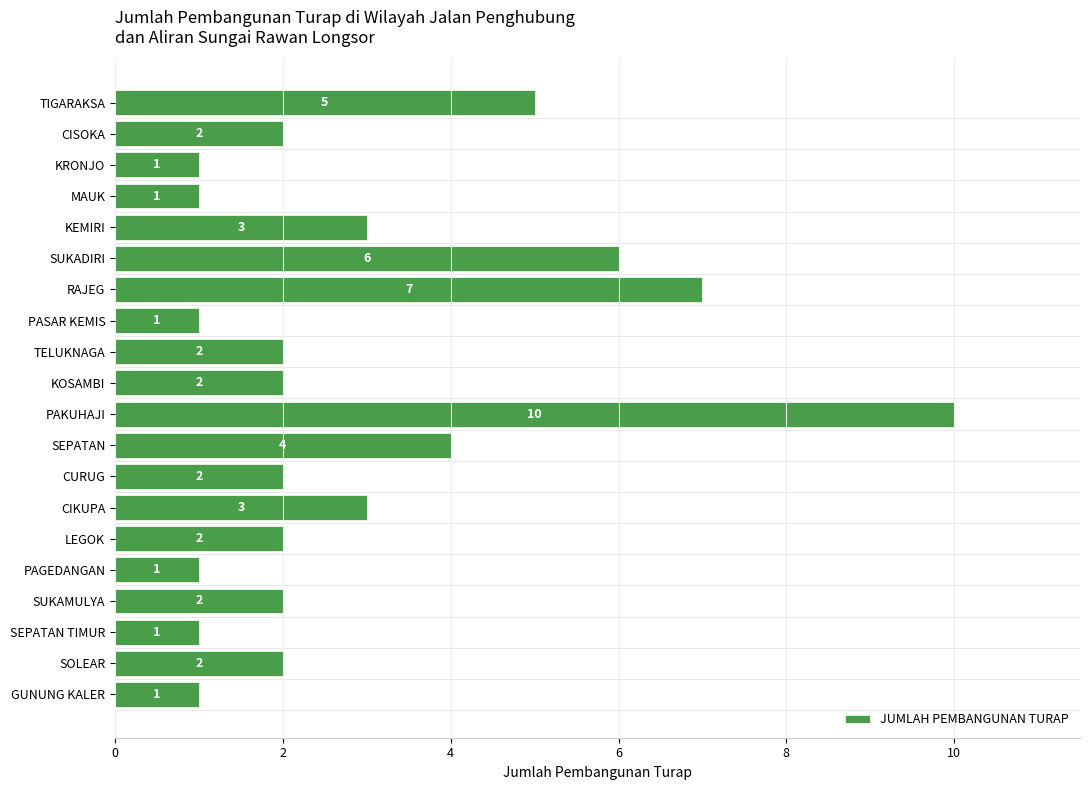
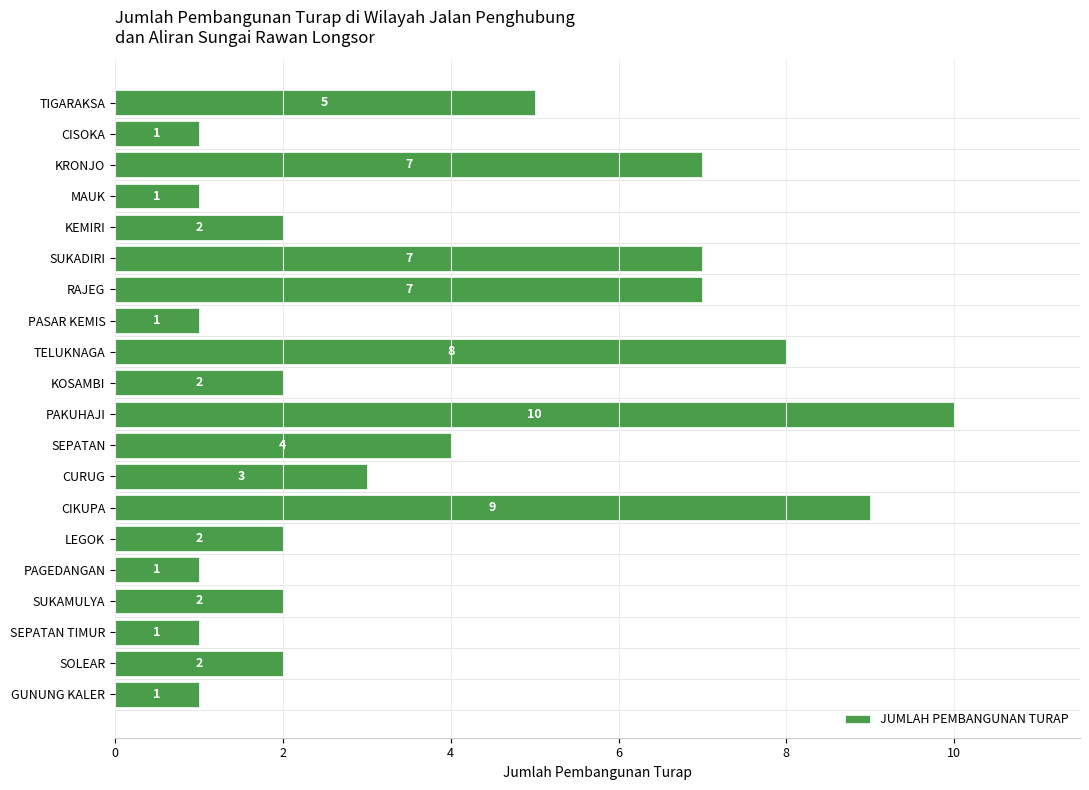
CISOKA: 2 -> 1
KRONJO: 1 -> 7
KEMIRI: 3 -> 2
SUKADIRI: 6 -> 7
TELUKNAGA: 2 -> 8
CURUG: 2 -> 3
CIKUPA: 3 -> 9
